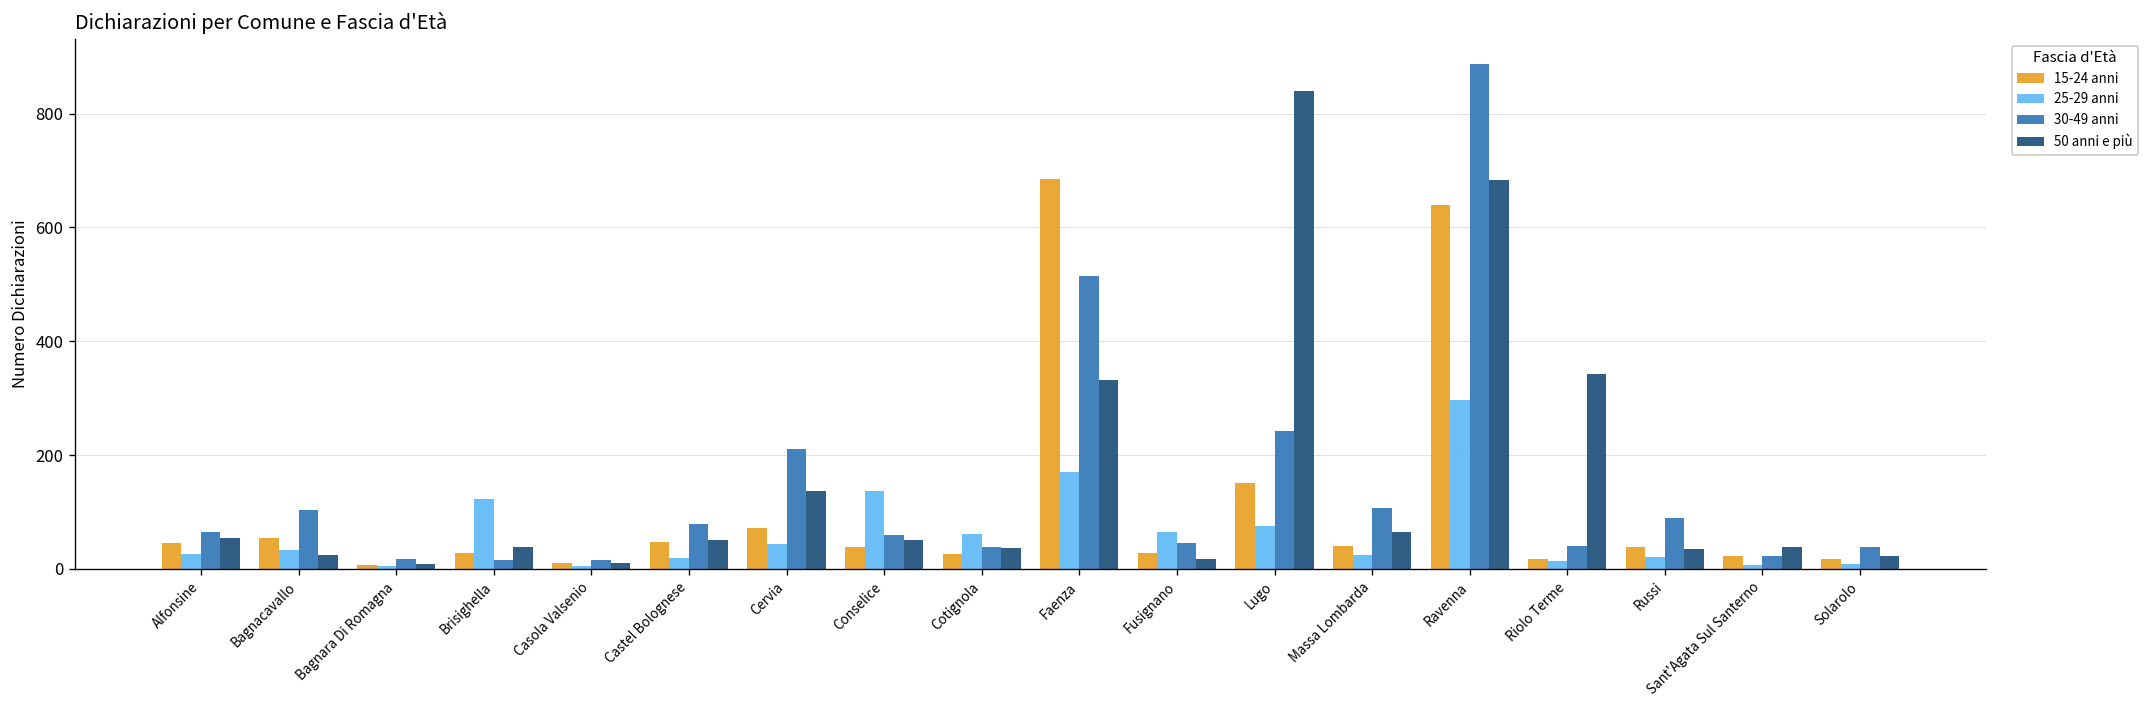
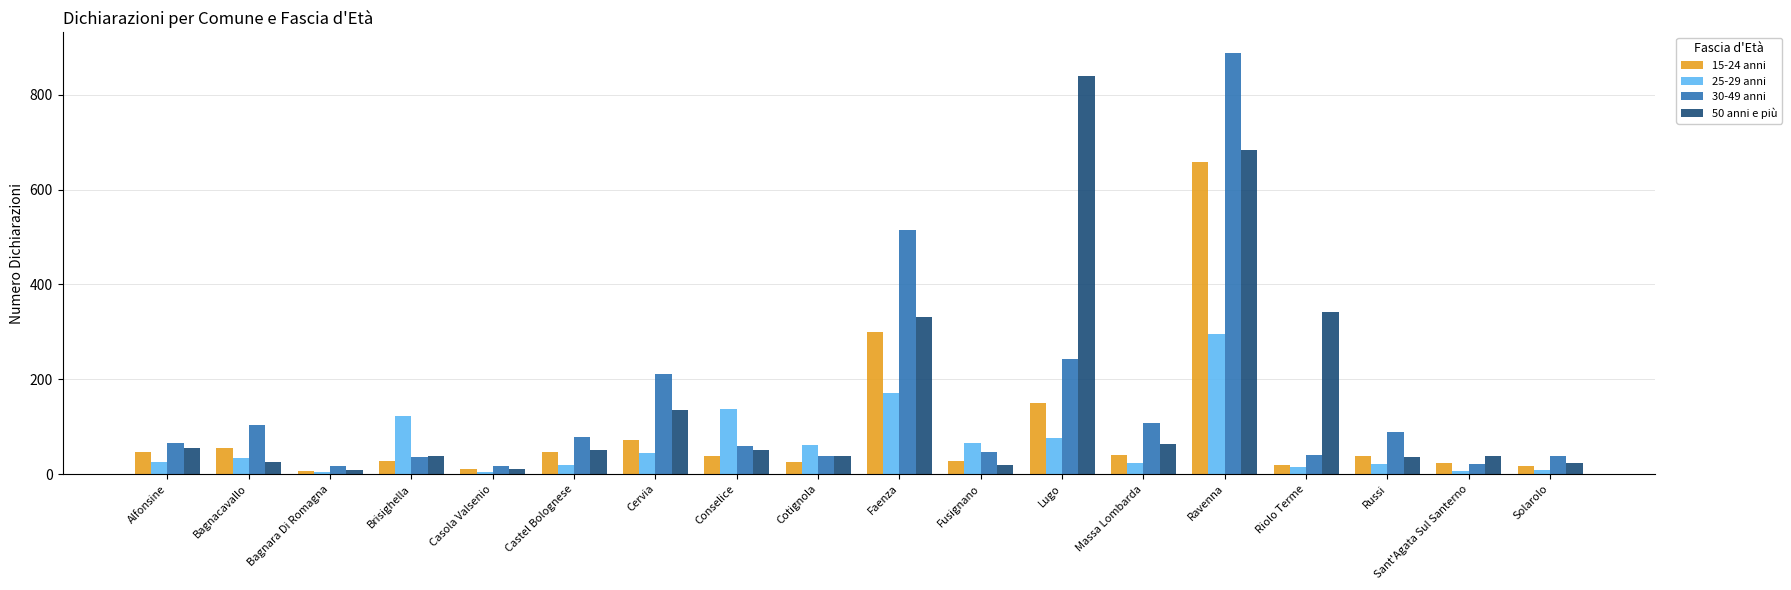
30-49 anni, Brisighella: 20 -> 40
15-24 anni, Faenza: 690 -> 300
15-24 anni, Ravenna: 640 -> 660
